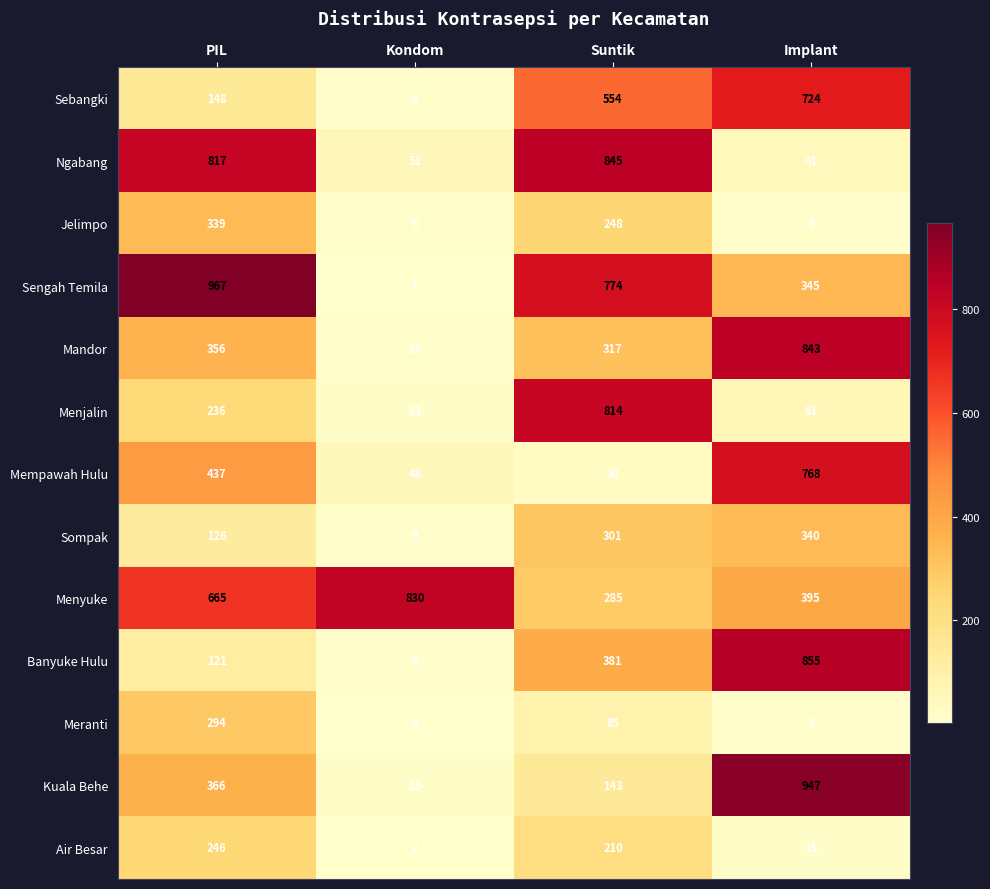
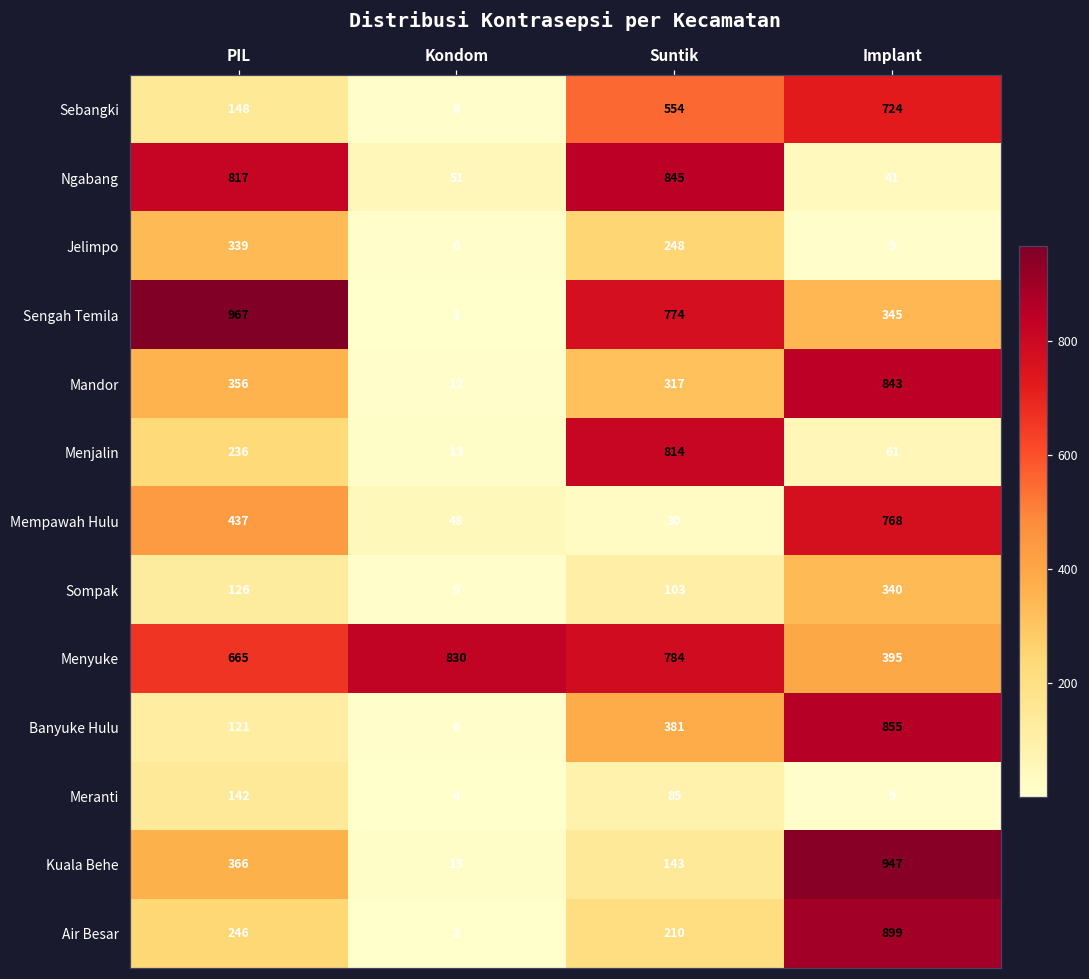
Sompak, Suntik: 301 -> 103
Menyuke, Suntik: 285 -> 784
Meranti, PIL: 294 -> 142
Air Besar, Implant: 15 -> 899
